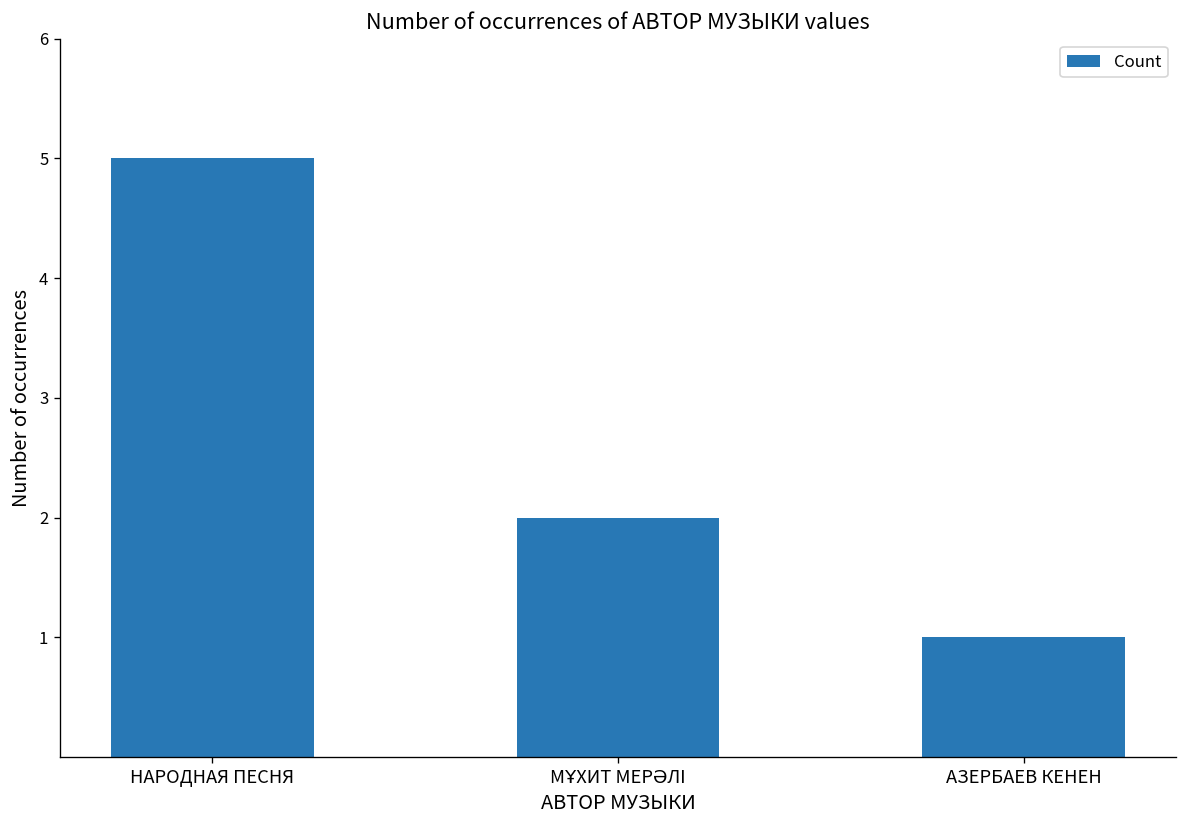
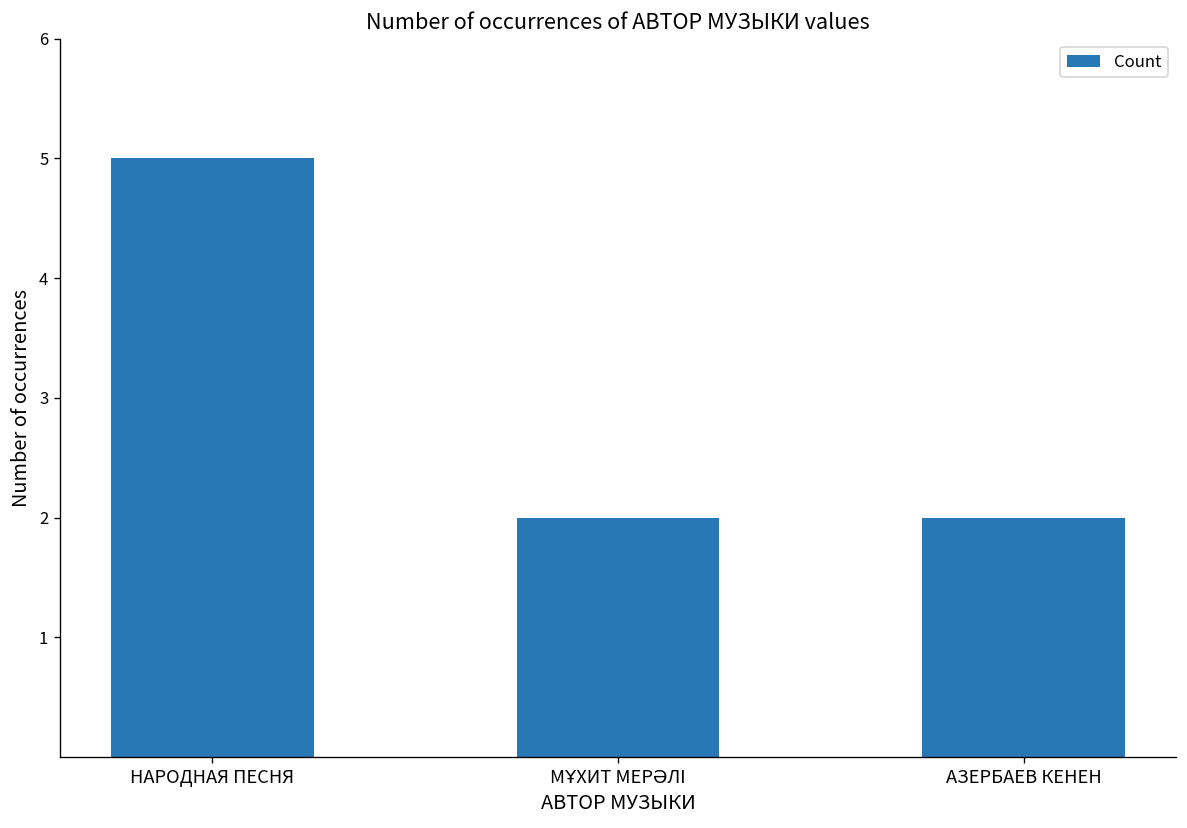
АЗЕРБАЕВ КЕНЕН: 1 -> 2
